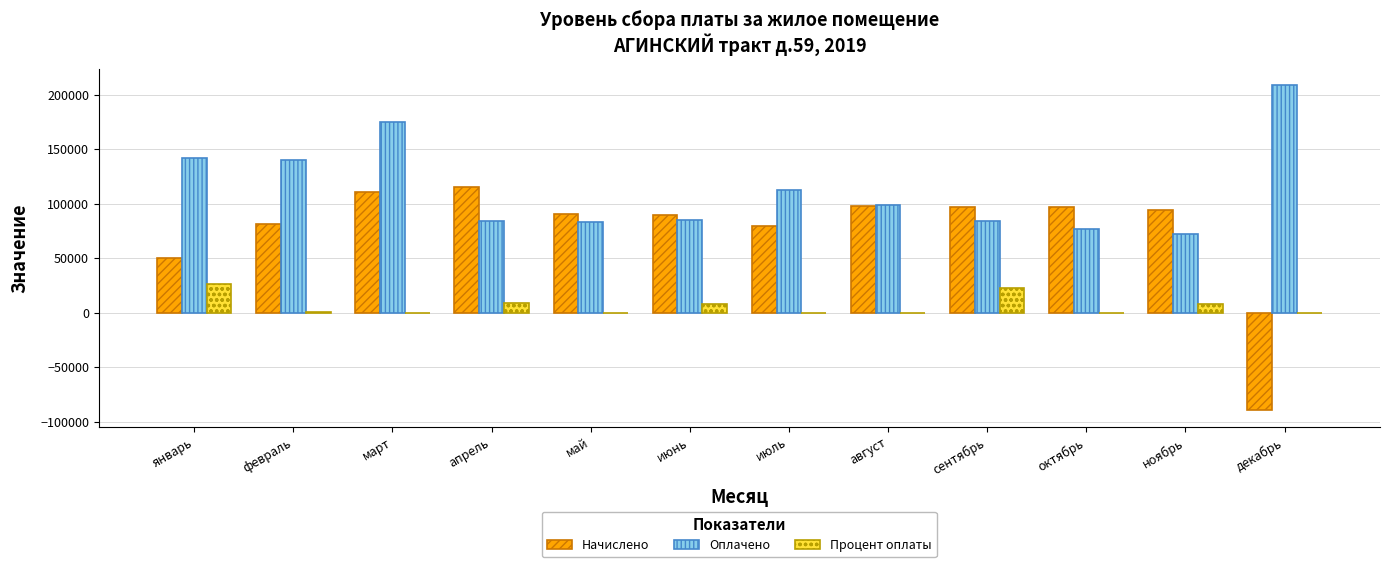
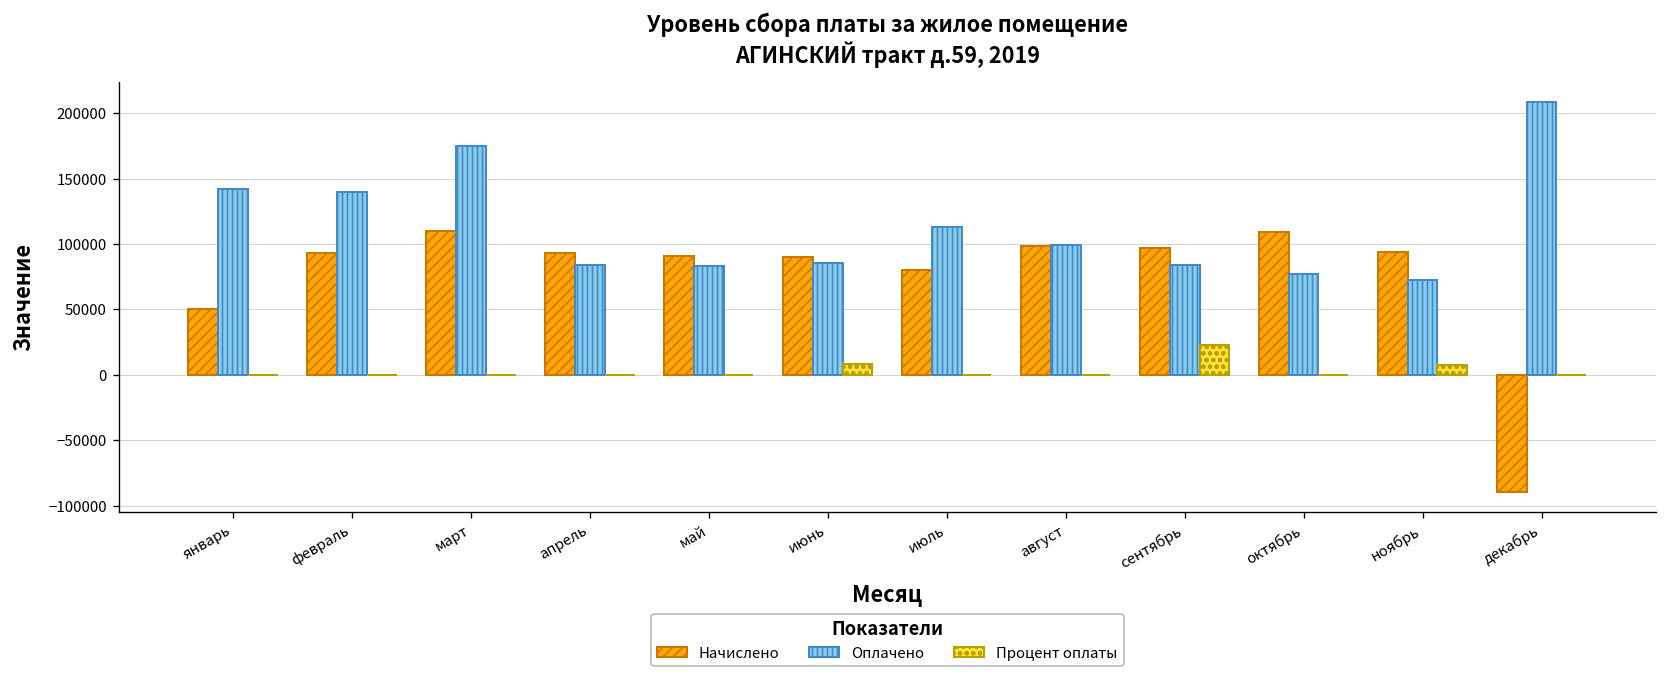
Процент оплаты, январь: 27000 -> 0
Начислено, февраль: 81000 -> 93000
Начислено, апрель: 115000 -> 93000
Процент оплаты, апрель: 9000 -> 0
Начислено, октябрь: 97000 -> 110000
